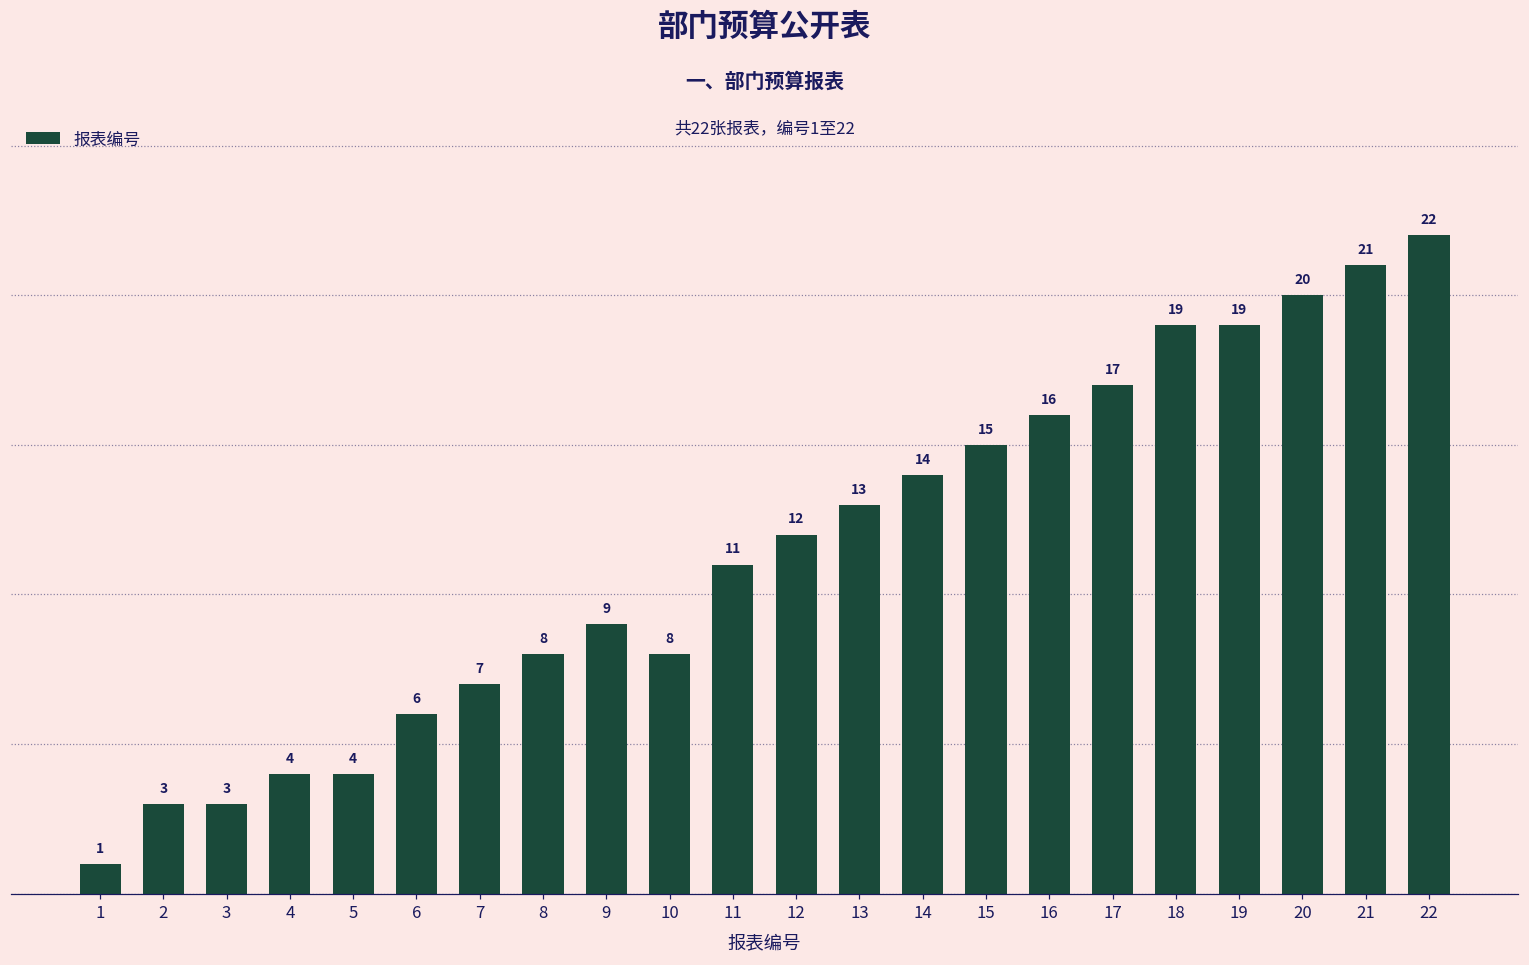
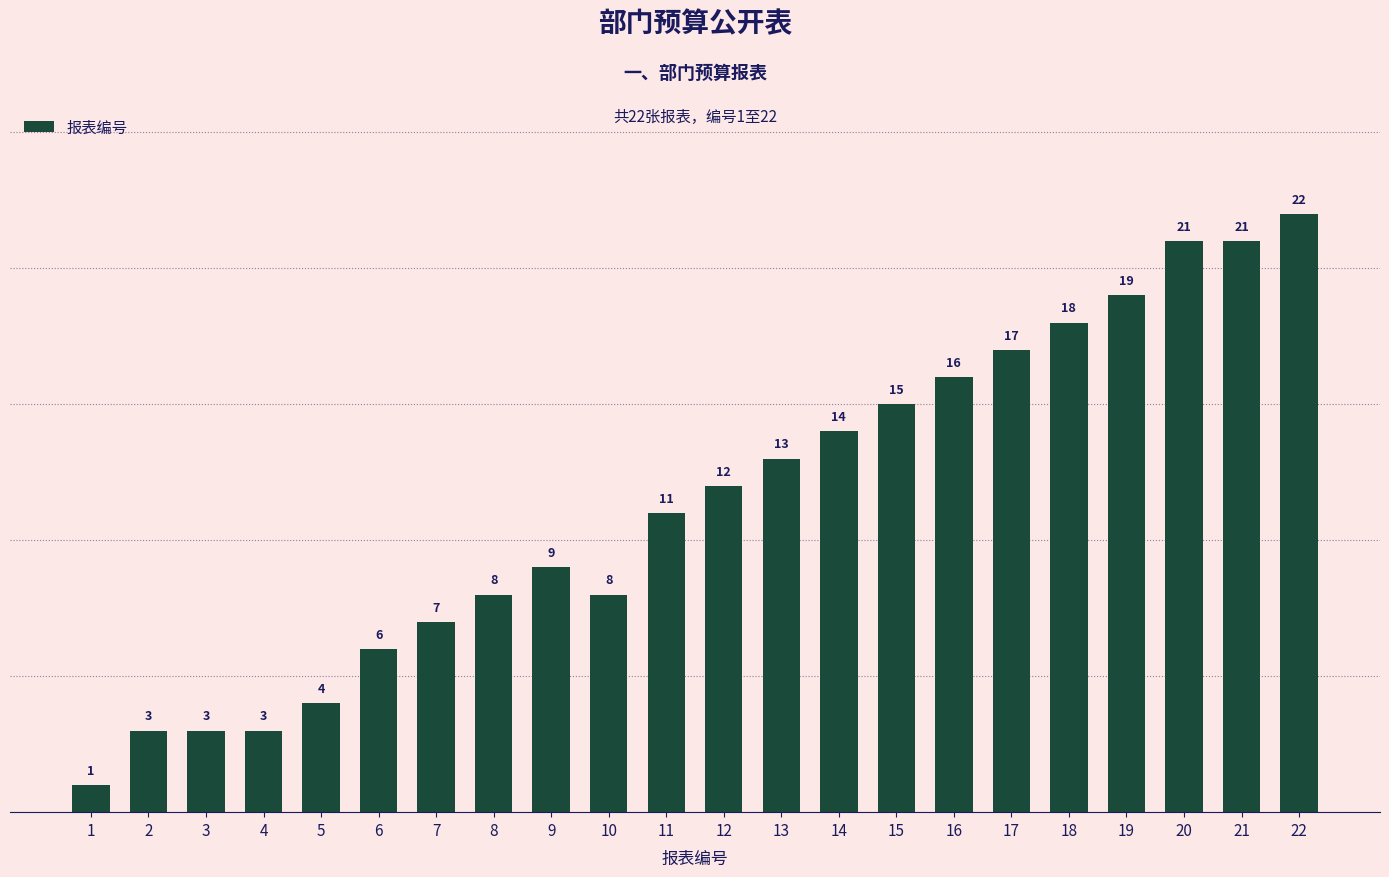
4: 4 -> 3
18: 19 -> 18
20: 20 -> 21
